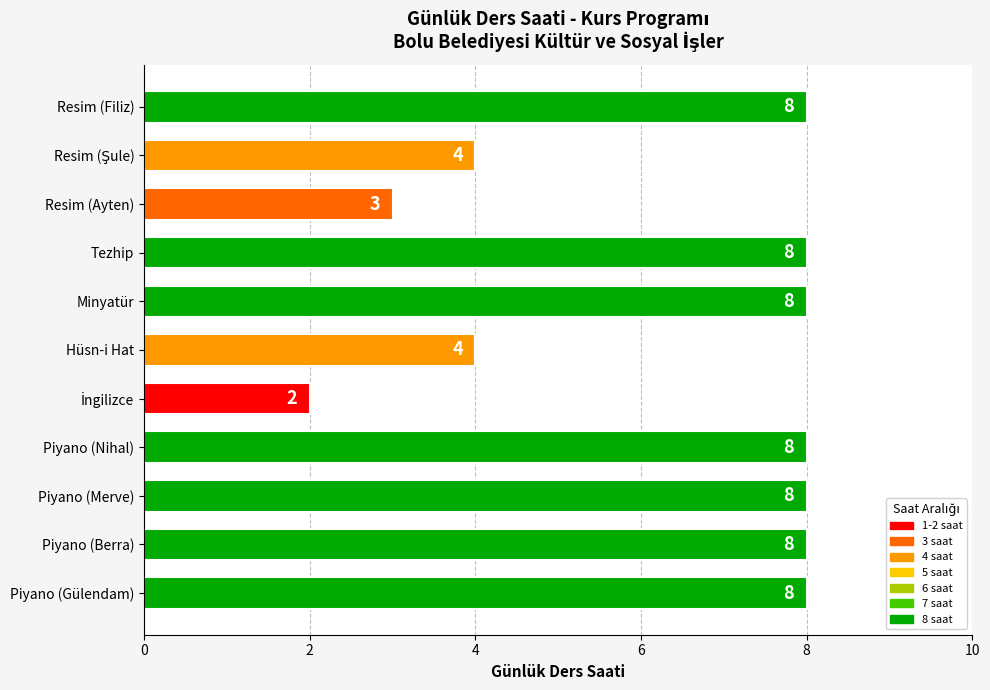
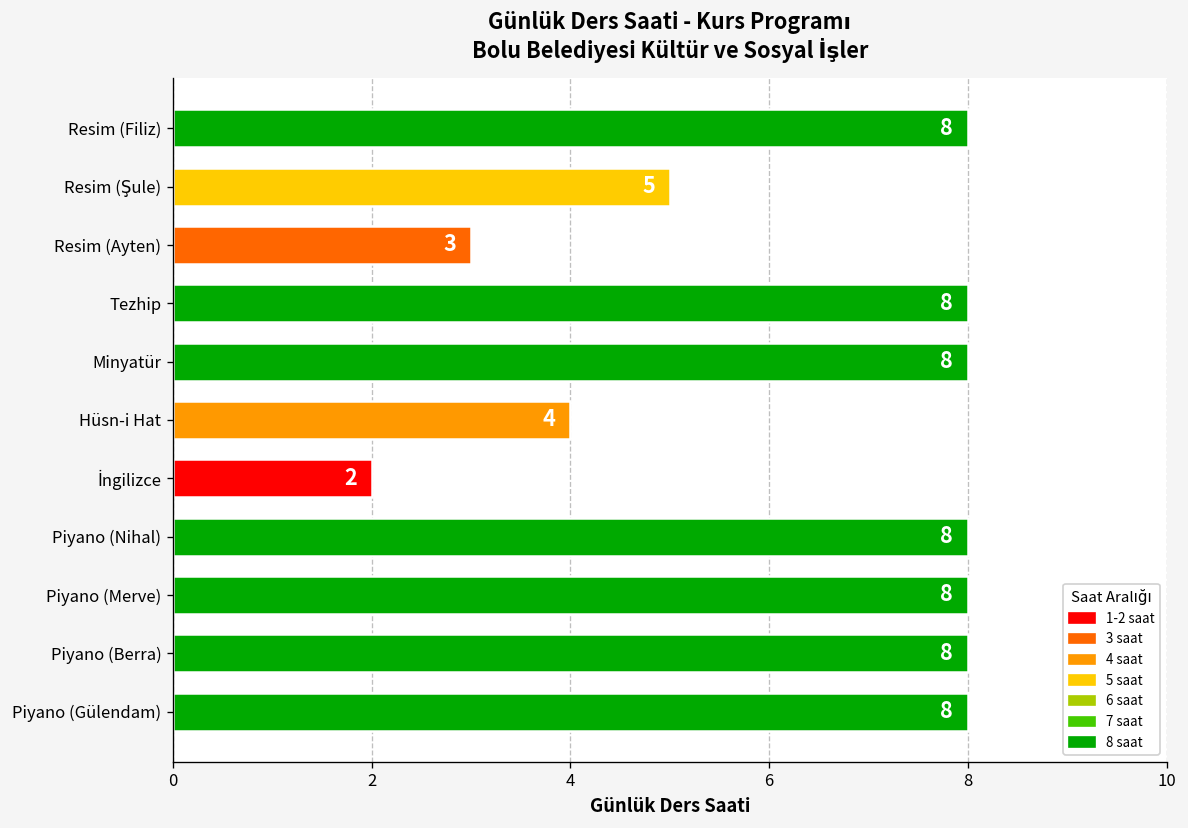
Resim (Şule): 4 -> 5
